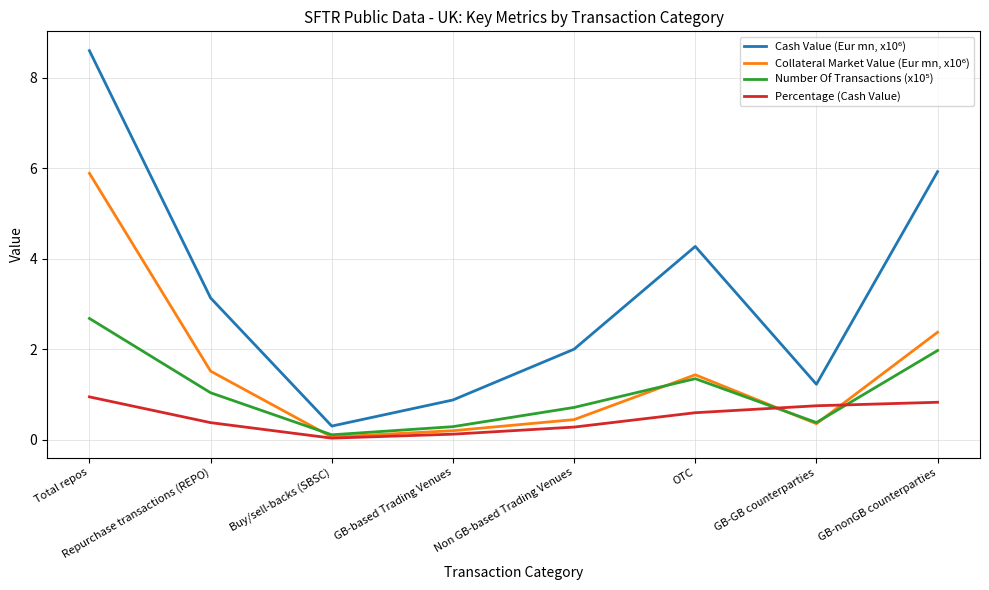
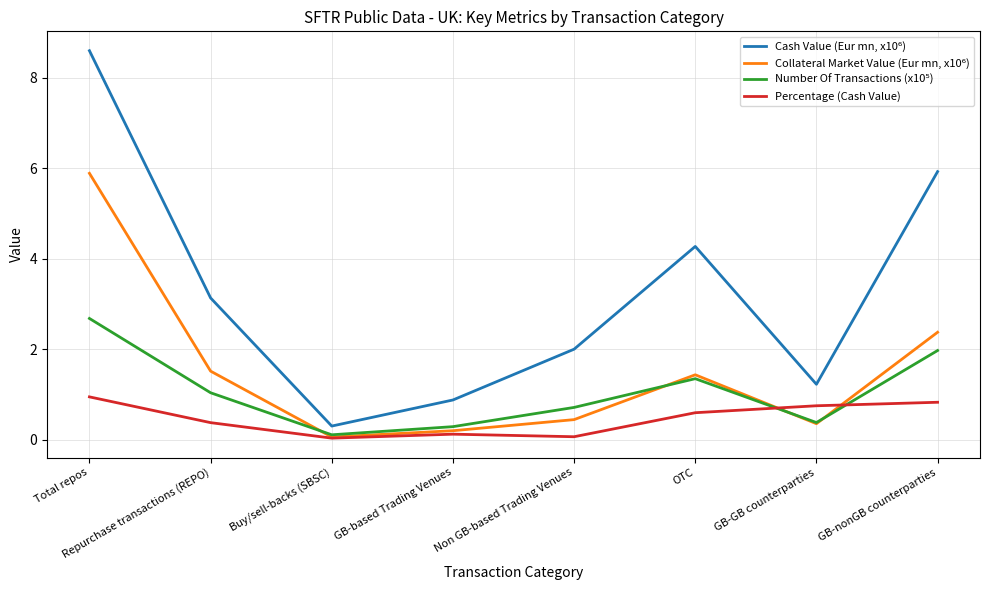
Percentage (Cash Value), Non GB-based Trading Venues: 0.3 -> 0.1
